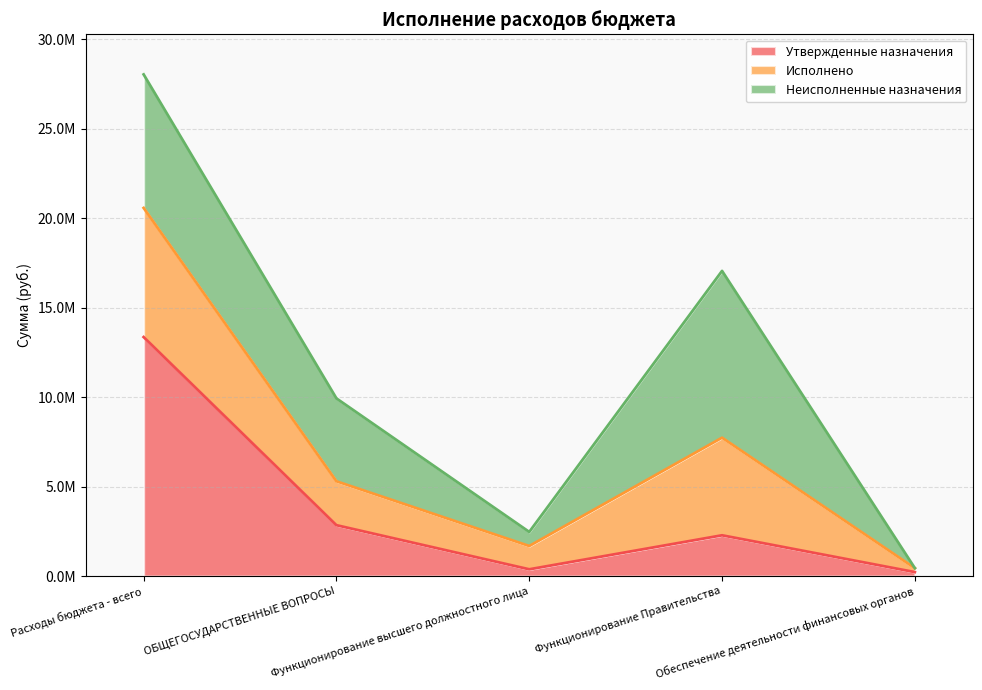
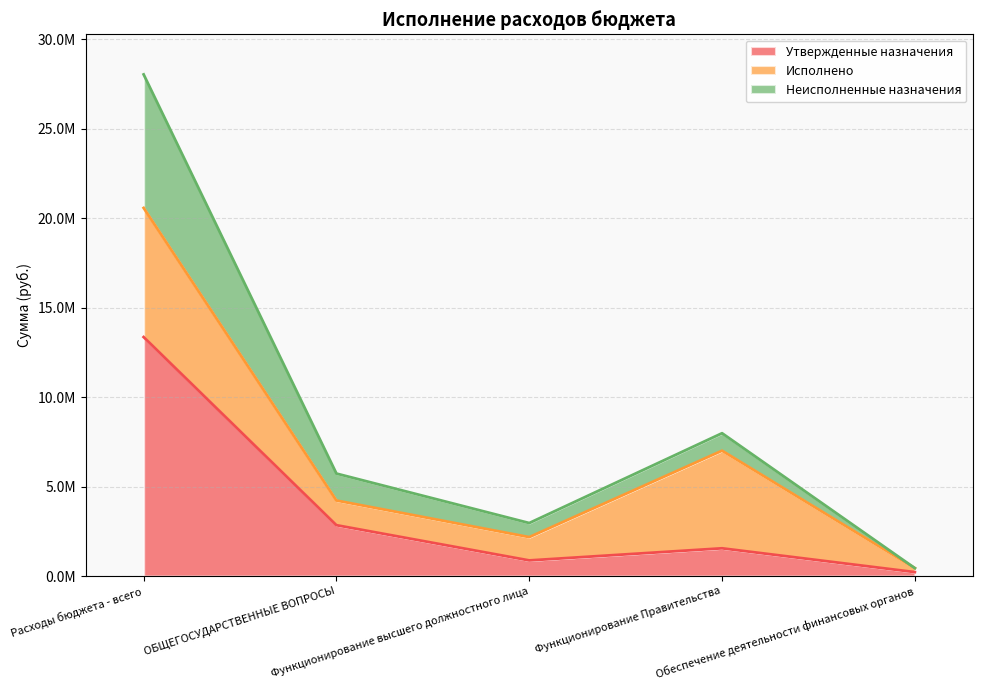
Исполнено, ОБЩЕГОСУДАРСТВЕННЫЕ ВОПРОСЫ: 2500000 -> 1400000
Неисполненные назначения, ОБЩЕГОСУДАРСТВЕННЫЕ ВОПРОСЫ: 4600000 -> 1500000
Утвержденные назначения, Функционирование высшего должностного лица: 400000 -> 900000
Утвержденные назначения, Функционирование Правительства: 2300000 -> 1600000
Неисполненные назначения, Функционирование Правительства: 9300000 -> 1000000
